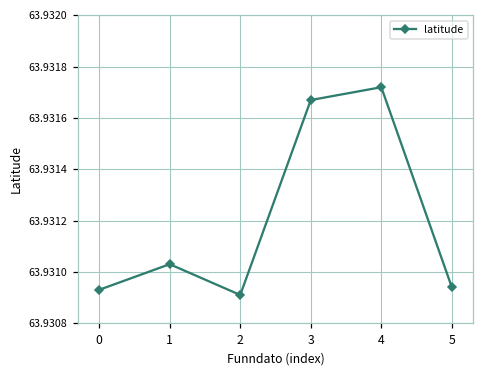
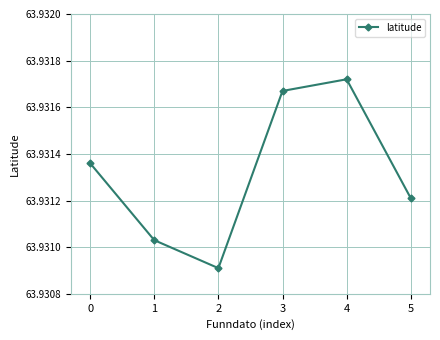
0: 63.93093 -> 63.93136
5: 63.93094 -> 63.93121
